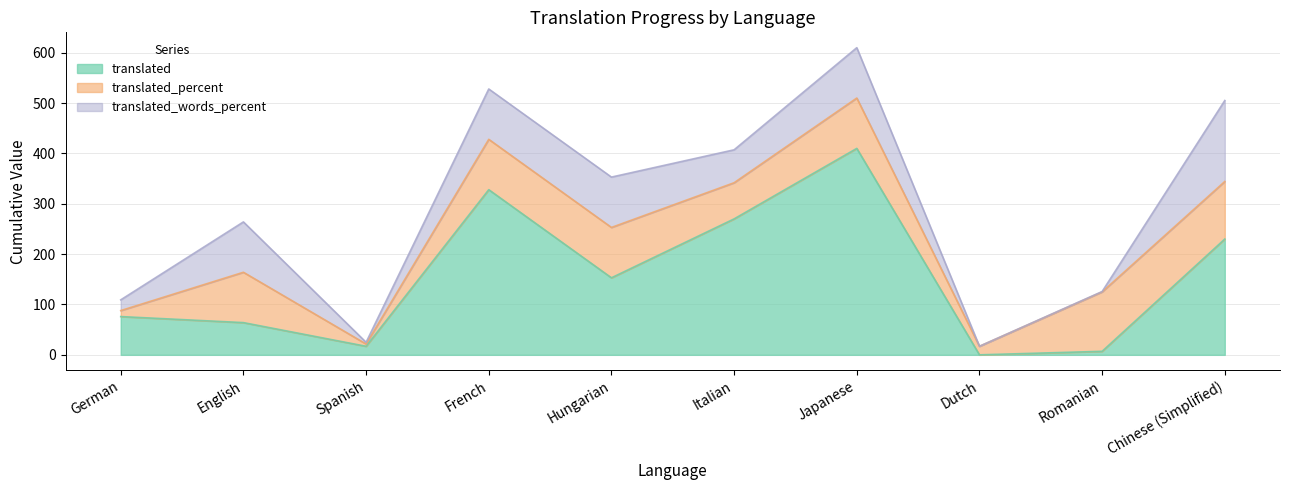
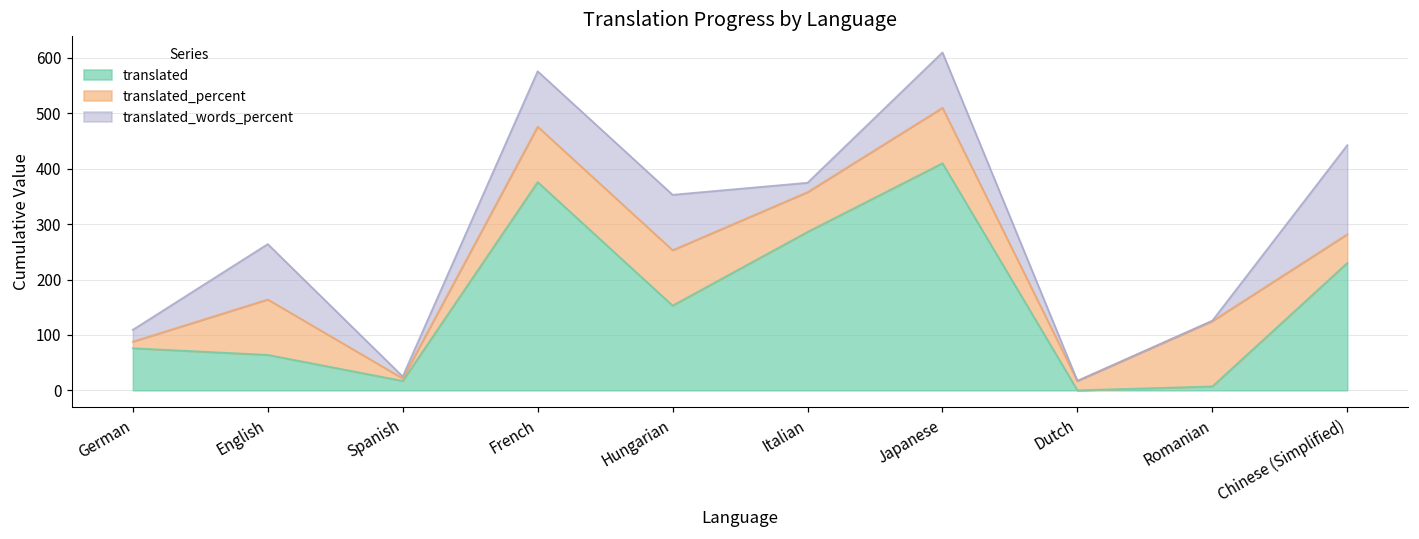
translated, French: 330 -> 380
translated, Italian: 270 -> 290
translated_words_percent, Italian: 70 -> 20
translated_percent, Chinese (Simplified): 110 -> 50
